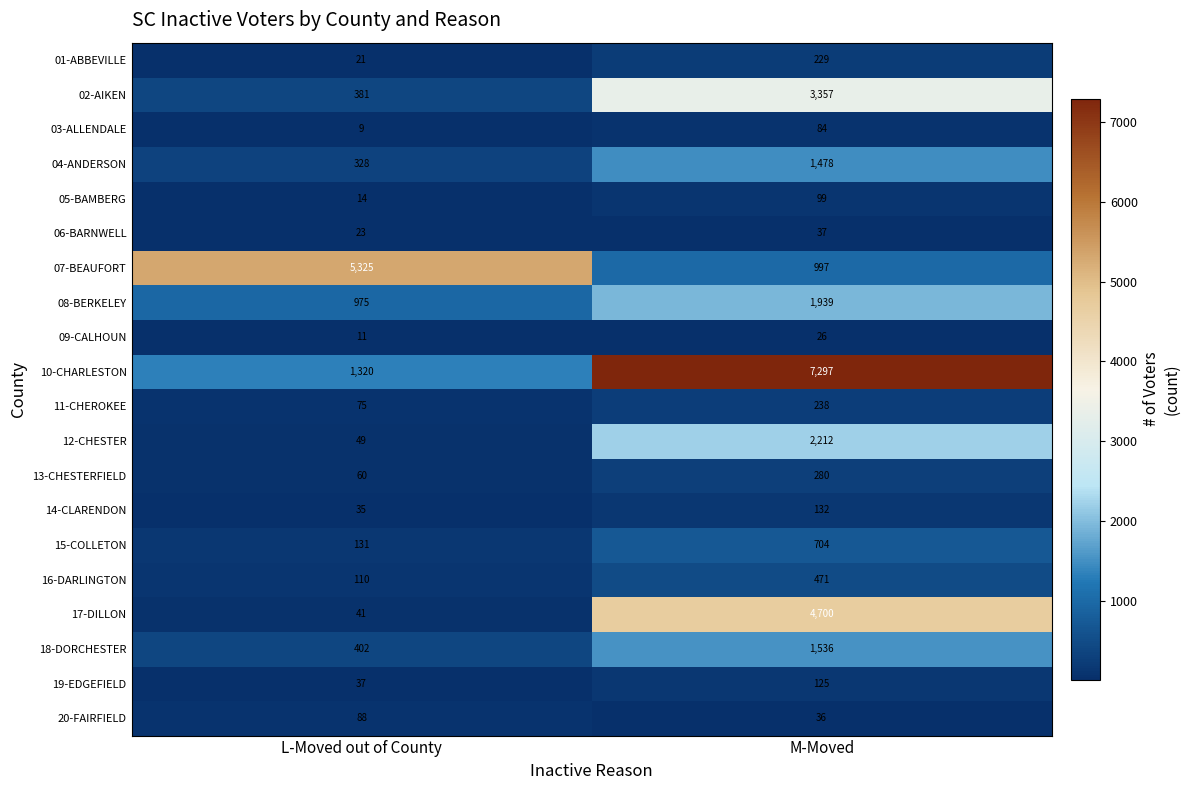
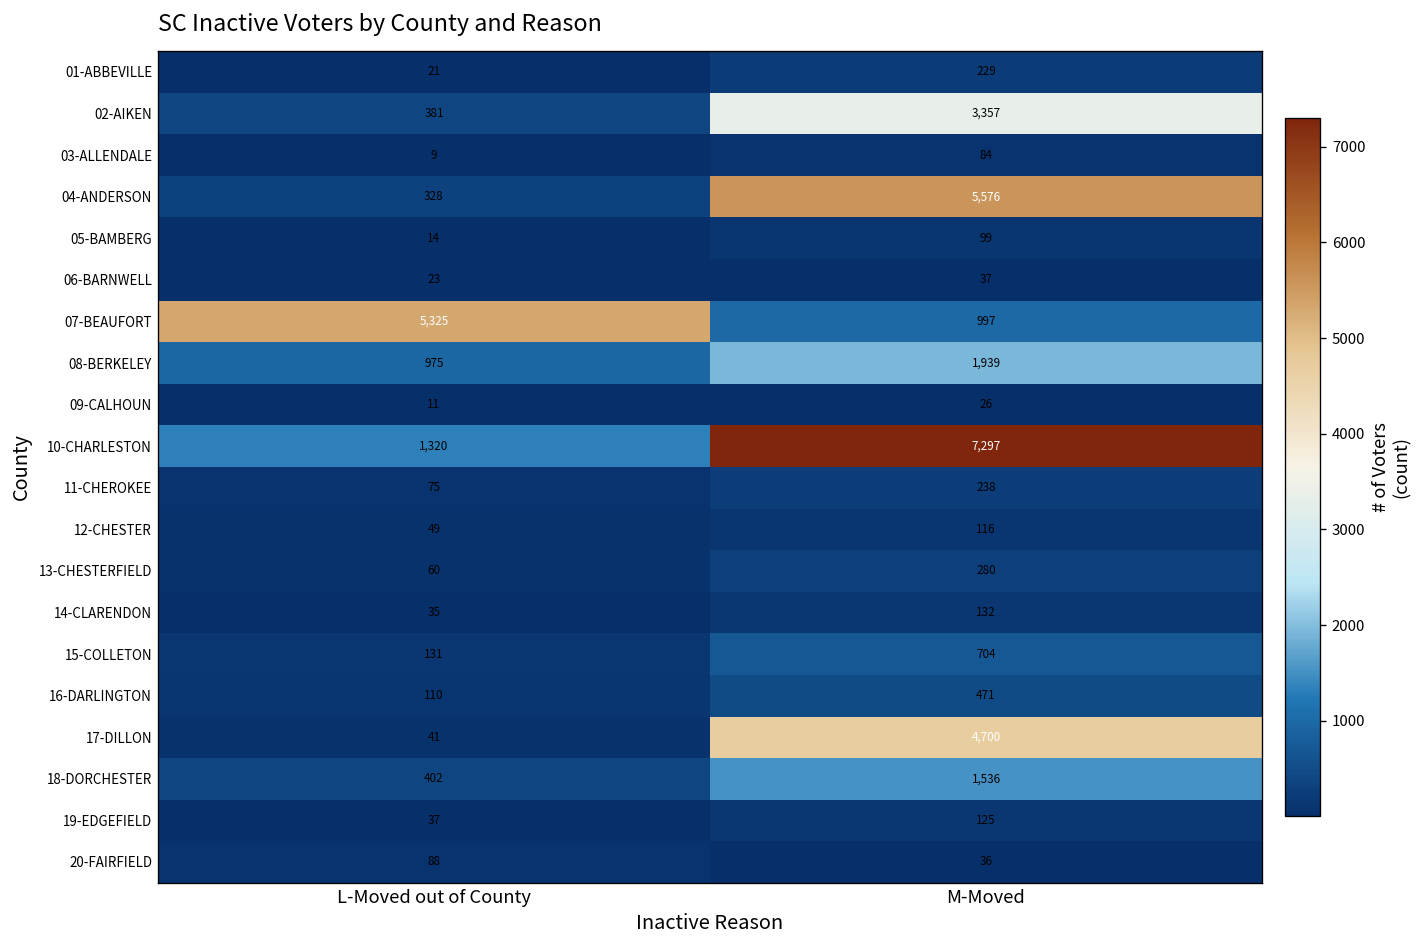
04-ANDERSON, M-Moved: 1,478 -> 5,576
12-CHESTER, M-Moved: 2,212 -> 116
